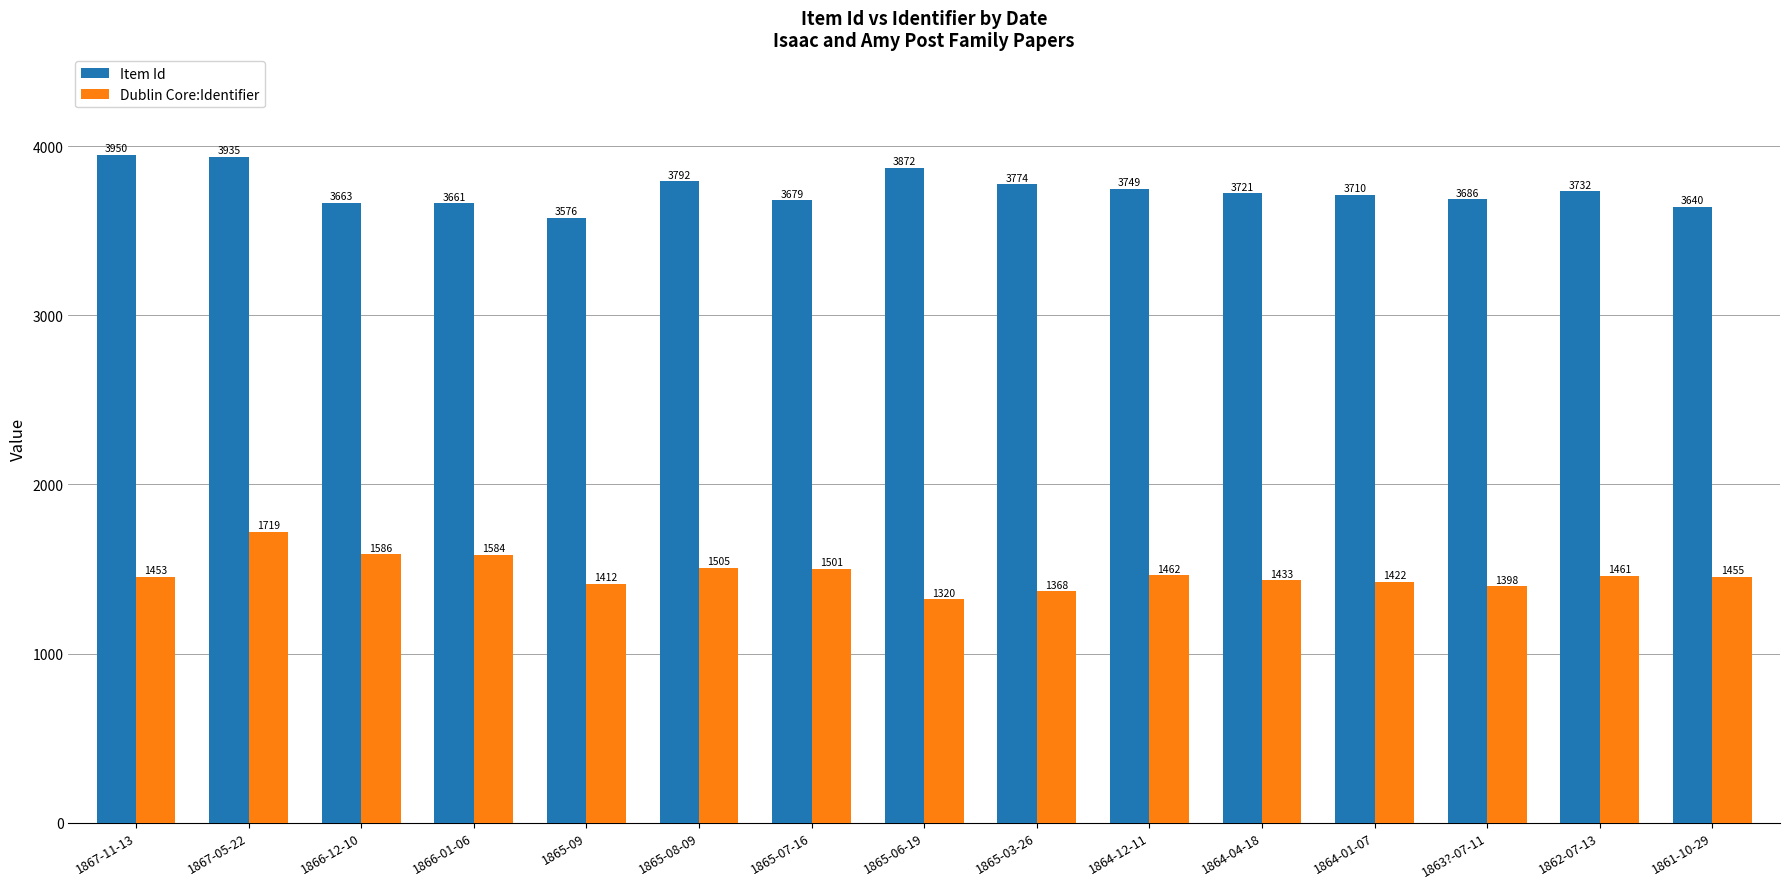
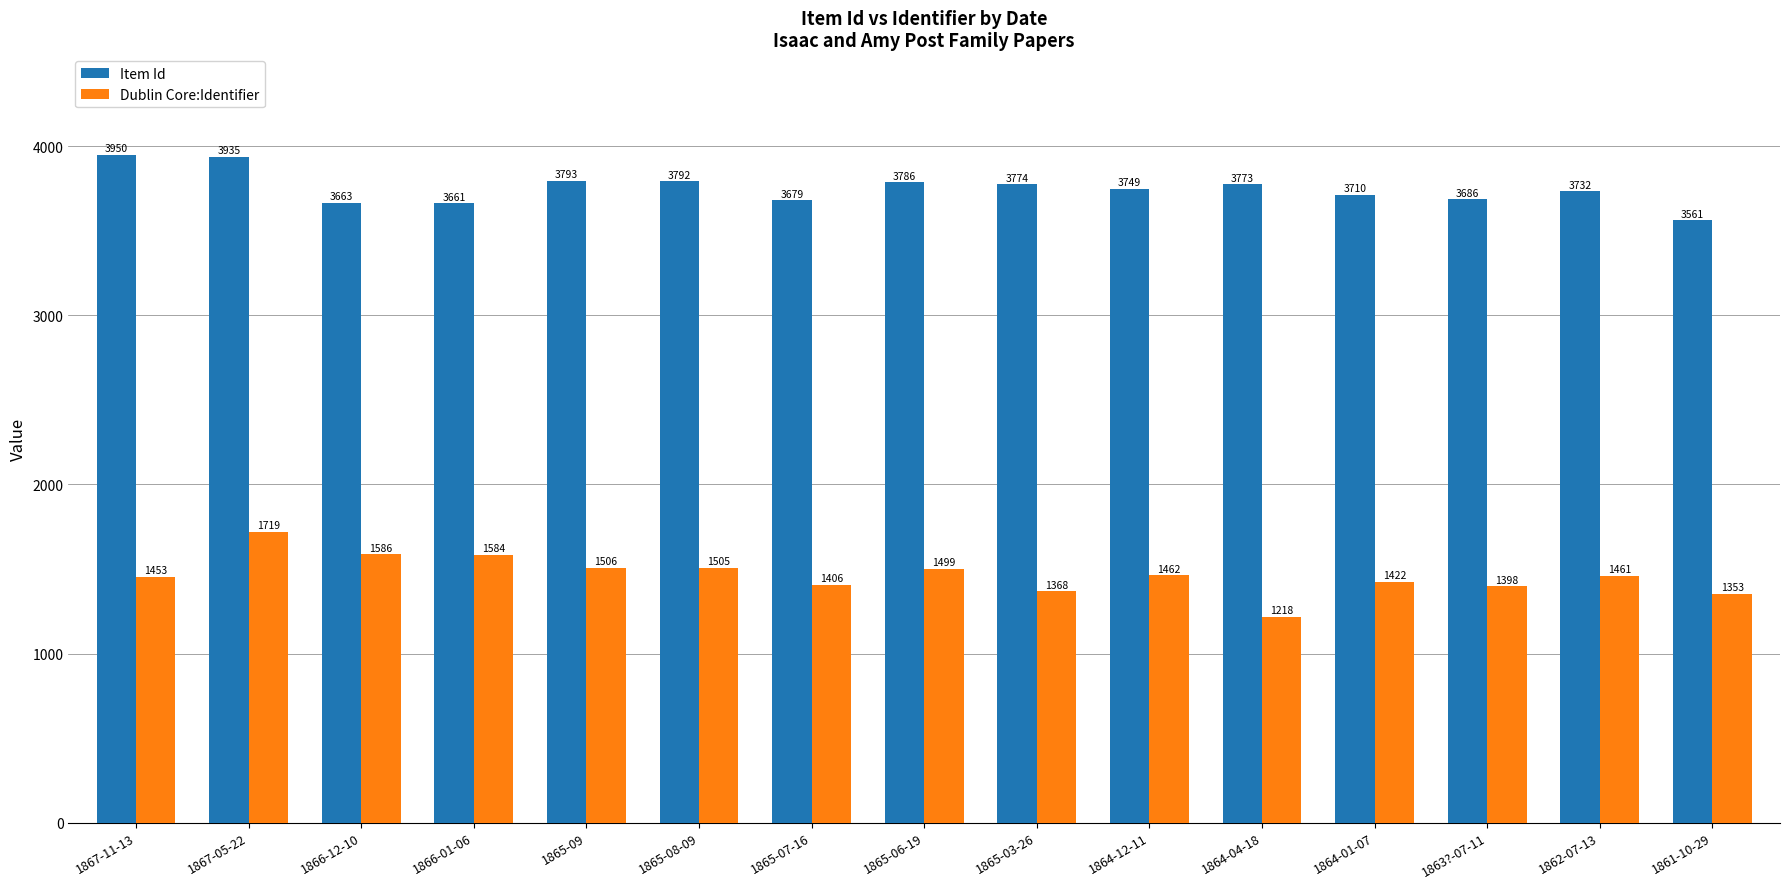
Item Id, 1865-09: 3576 -> 3793
Dublin Core:Identifier, 1865-09: 1412 -> 1506
Dublin Core:Identifier, 1865-07-16: 1501 -> 1406
Item Id, 1865-06-19: 3872 -> 3786
Dublin Core:Identifier, 1865-06-19: 1320 -> 1499
Item Id, 1864-04-18: 3721 -> 3773
Dublin Core:Identifier, 1864-04-18: 1433 -> 1218
Item Id, 1861-10-29: 3640 -> 3561
Dublin Core:Identifier, 1861-10-29: 1455 -> 1353
